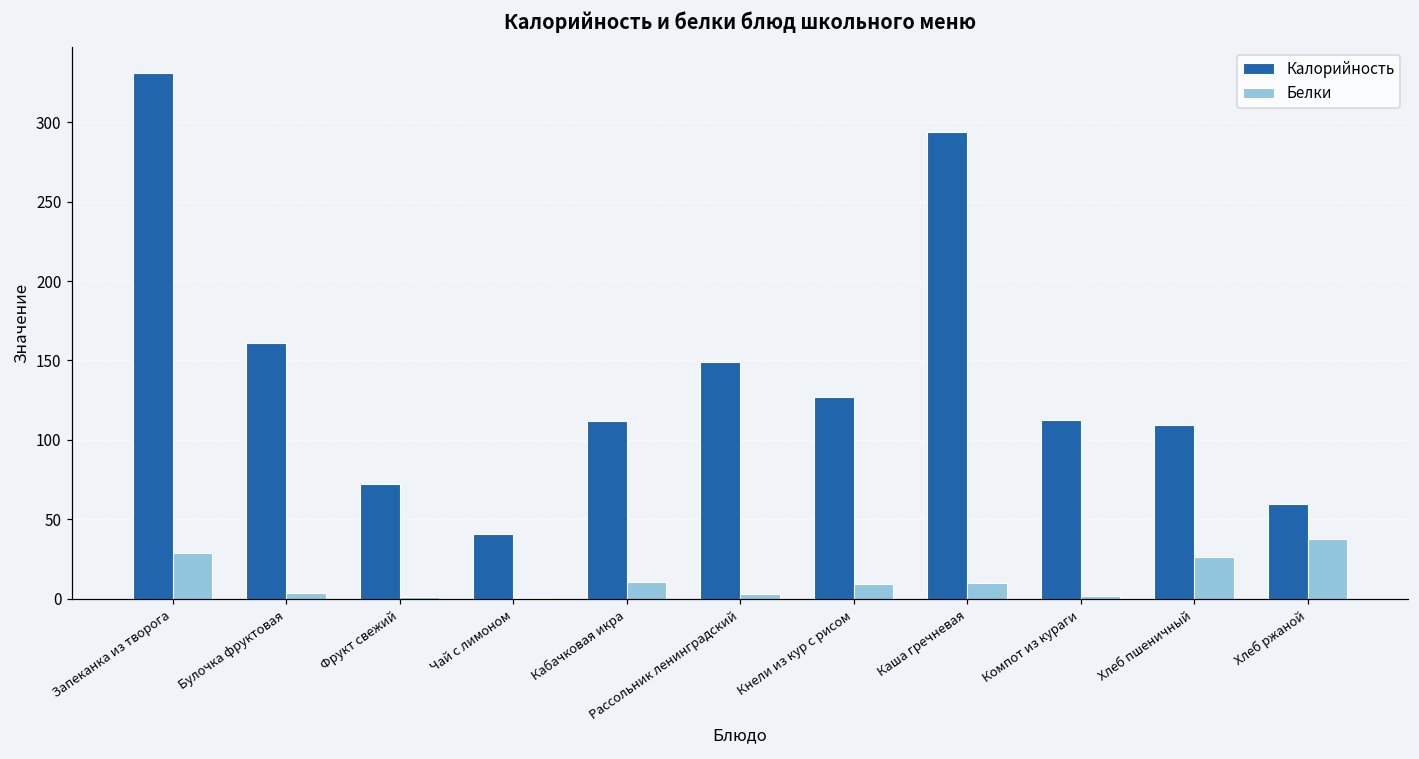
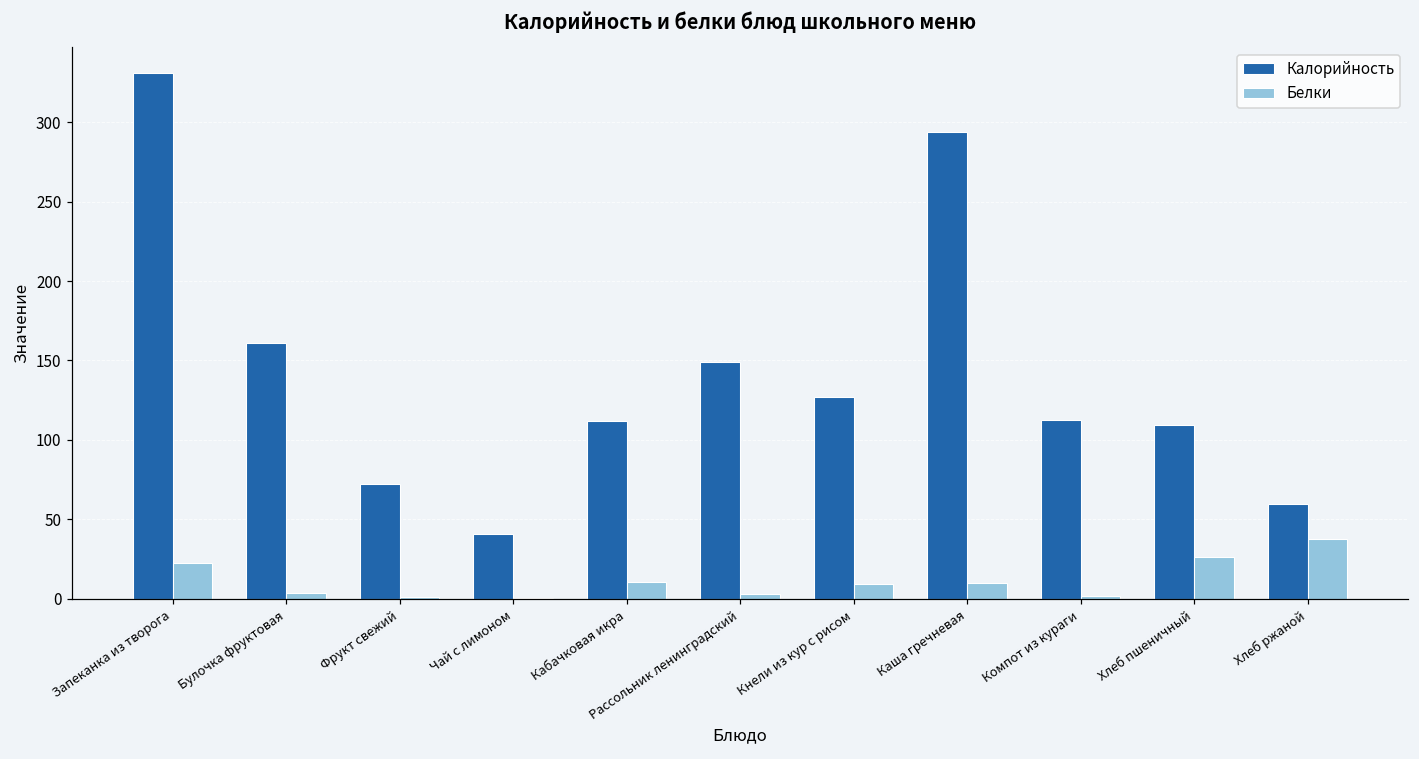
Белки, Запеканка из творога: 29 -> 23
